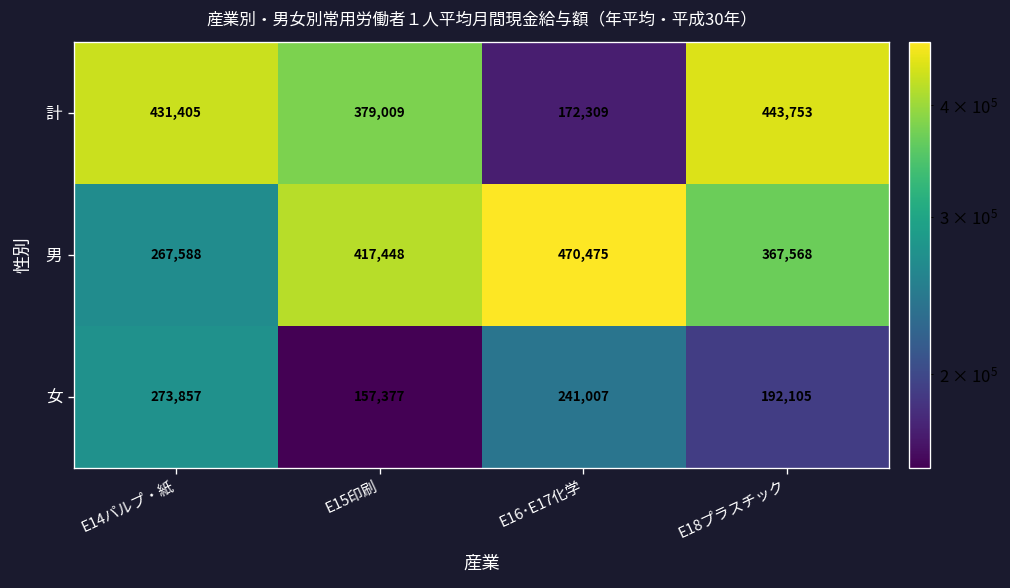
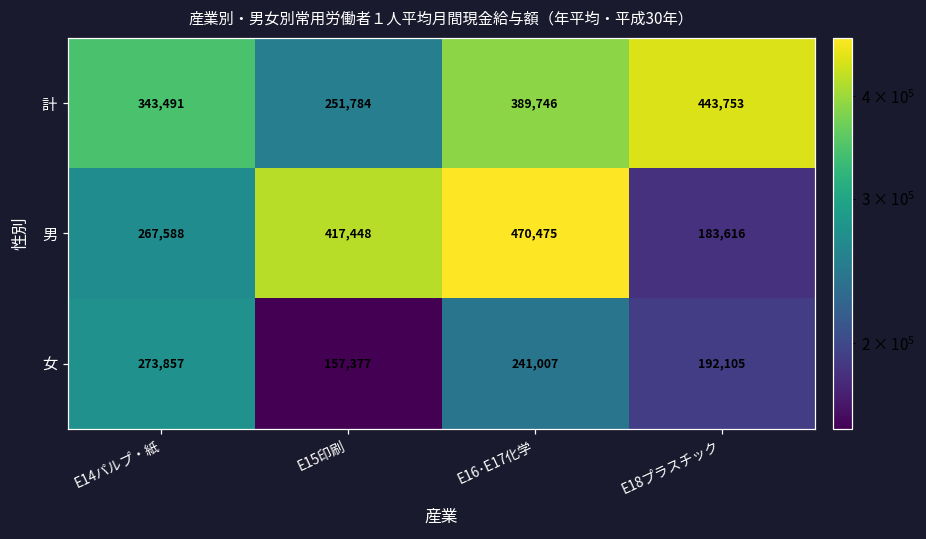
計, E14パルプ・紙: 431,405 -> 343,491
計, E15印刷: 379,009 -> 251,784
計, E16･E17化学: 172,309 -> 389,746
男, E18プラスチック: 367,568 -> 183,616
